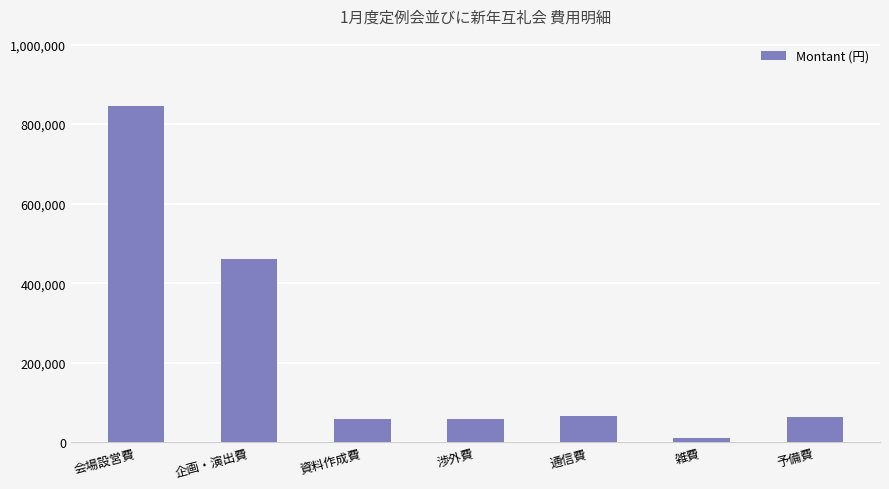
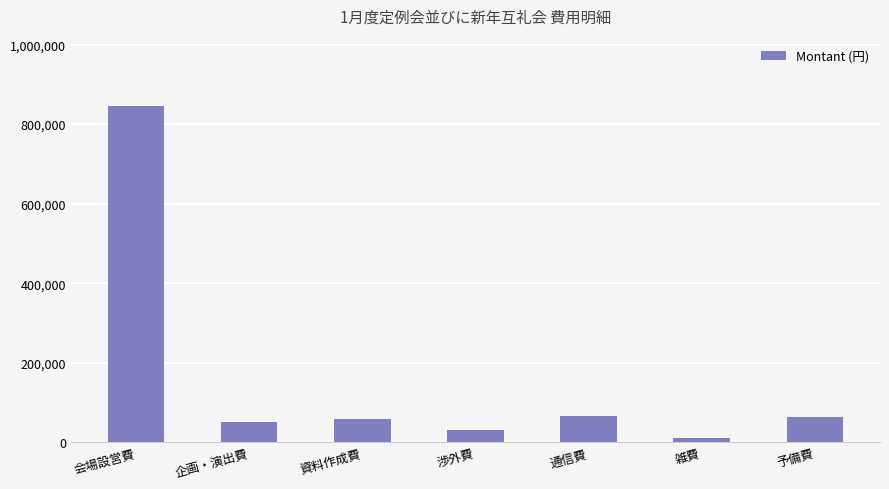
企画・演出費: 460,000 -> 50,000
渉外費: 60,000 -> 30,000
